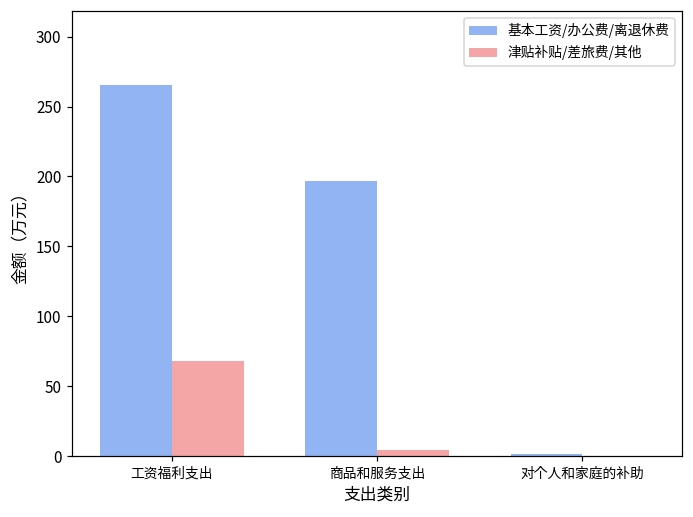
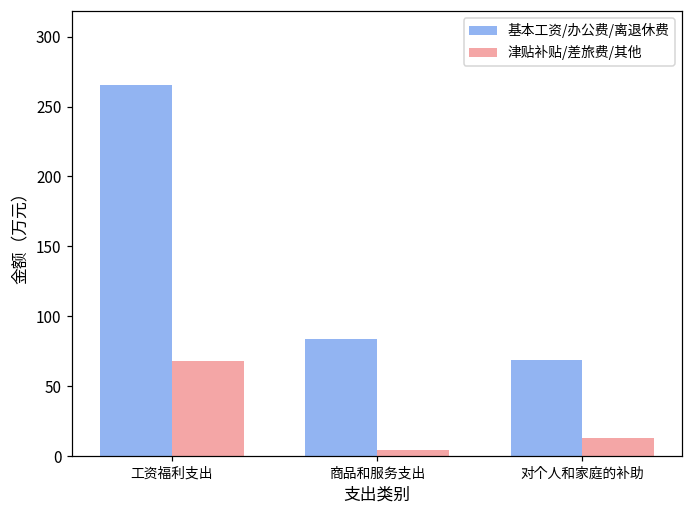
基本工资/办公费/离退休费, 商品和服务支出: 197 -> 84
基本工资/办公费/离退休费, 对个人和家庭的补助: 2 -> 69
津贴补贴/差旅费/其他, 对个人和家庭的补助: 0 -> 13
